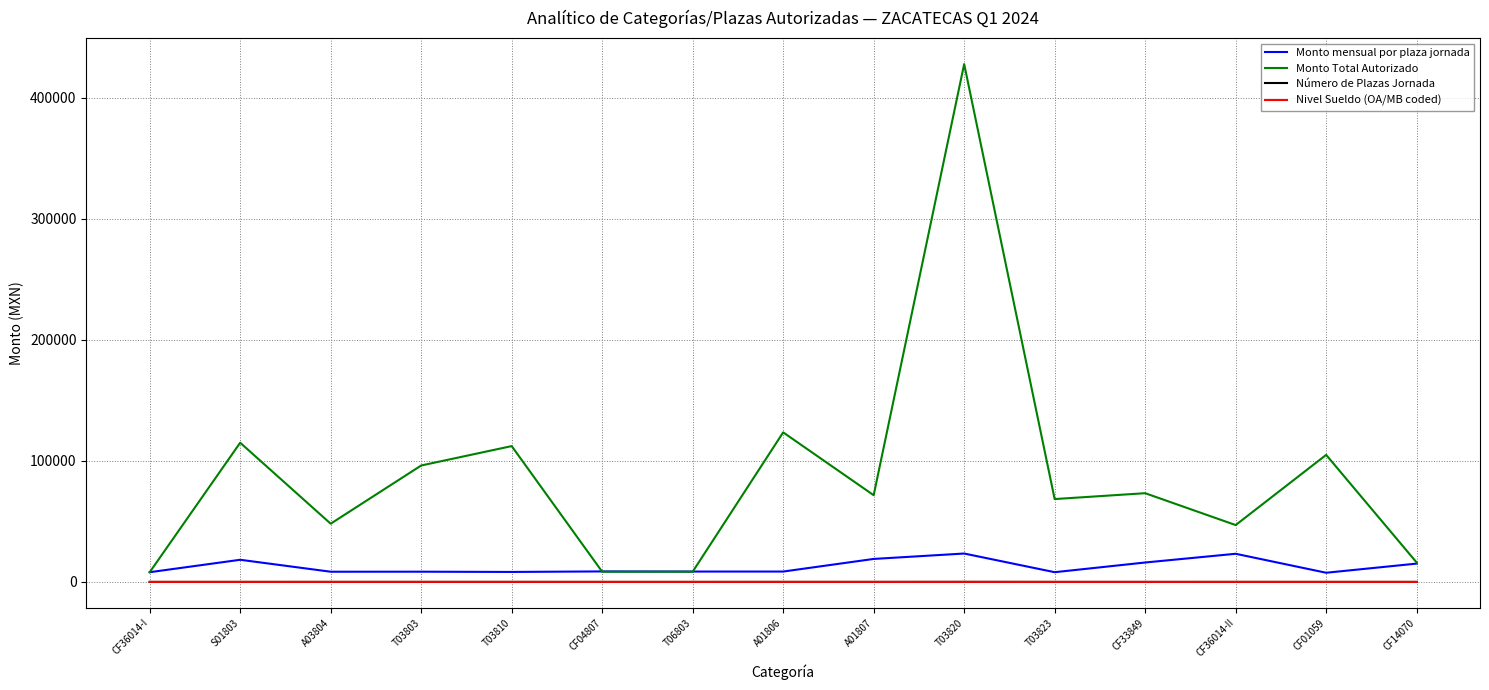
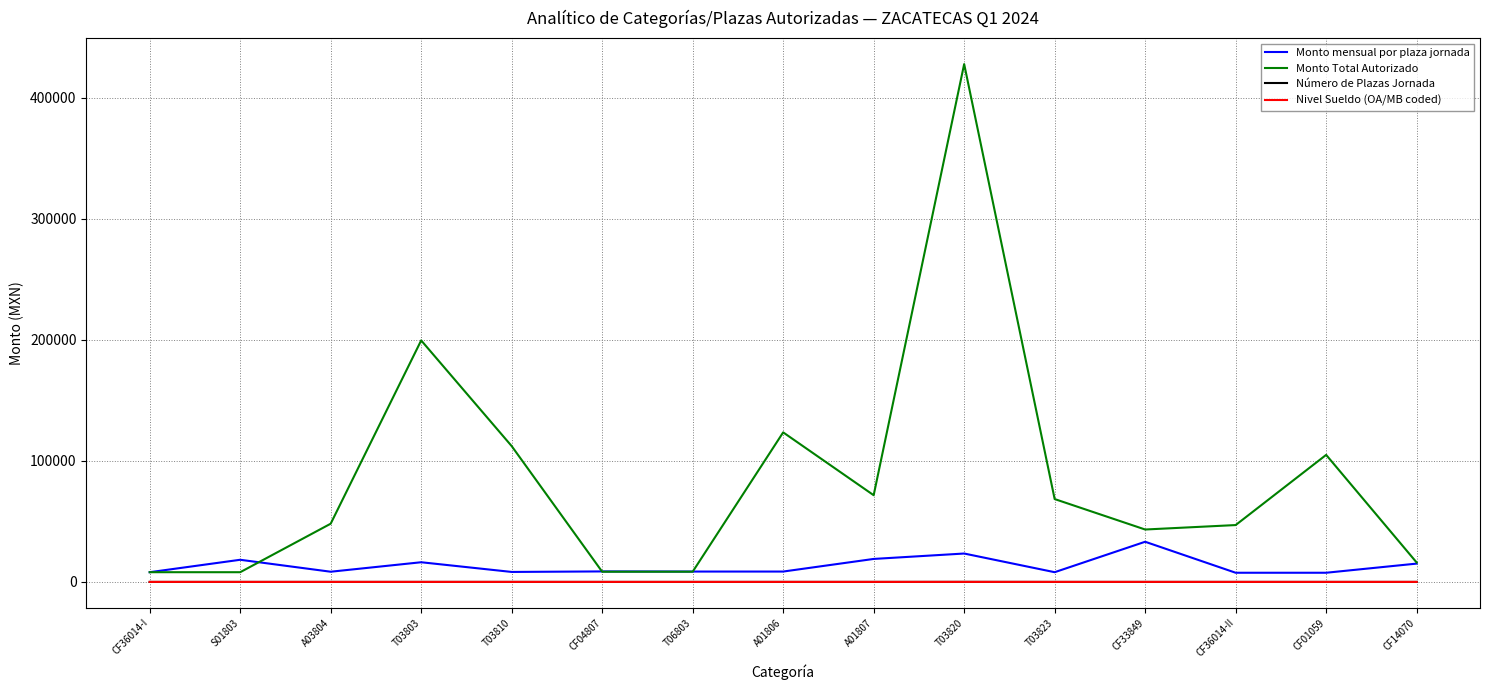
Monto Total Autorizado, S01803: 115000 -> 8000
Monto mensual por plaza jornada, T03803: 8000 -> 16000
Monto Total Autorizado, T03803: 96000 -> 199000
Monto mensual por plaza jornada, CF33849: 16000 -> 33000
Monto Total Autorizado, CF33849: 73000 -> 43000
Monto mensual por plaza jornada, CF36014-II: 23000 -> 8000
